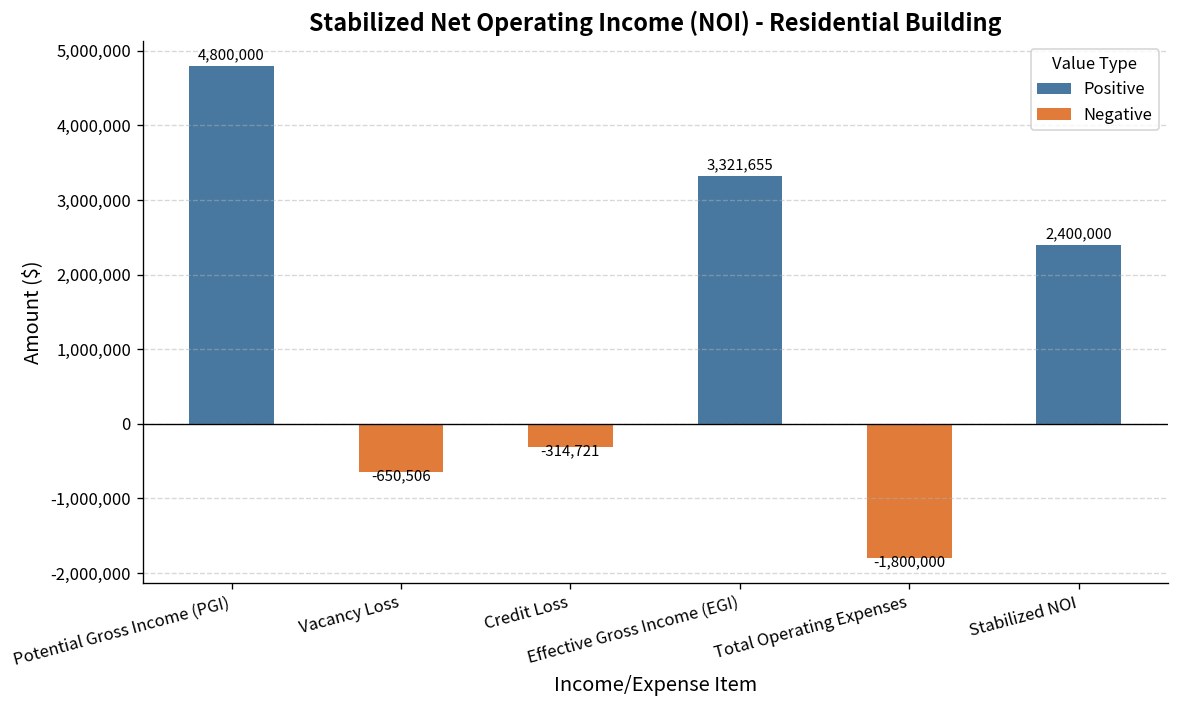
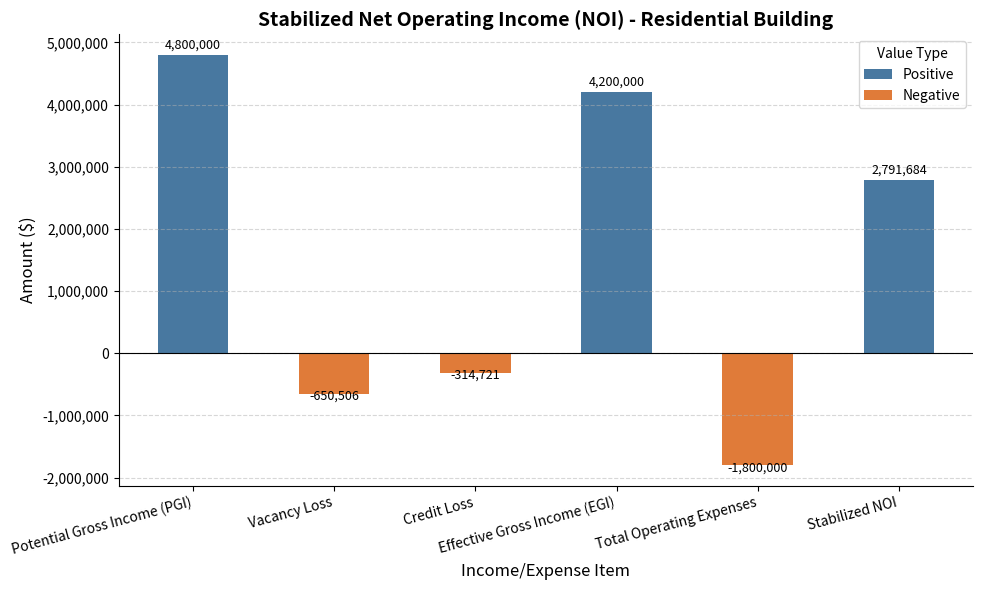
Effective Gross Income (EGI): 3,321,655 -> 4,200,000
Stabilized NOI: 2,400,000 -> 2,791,684
